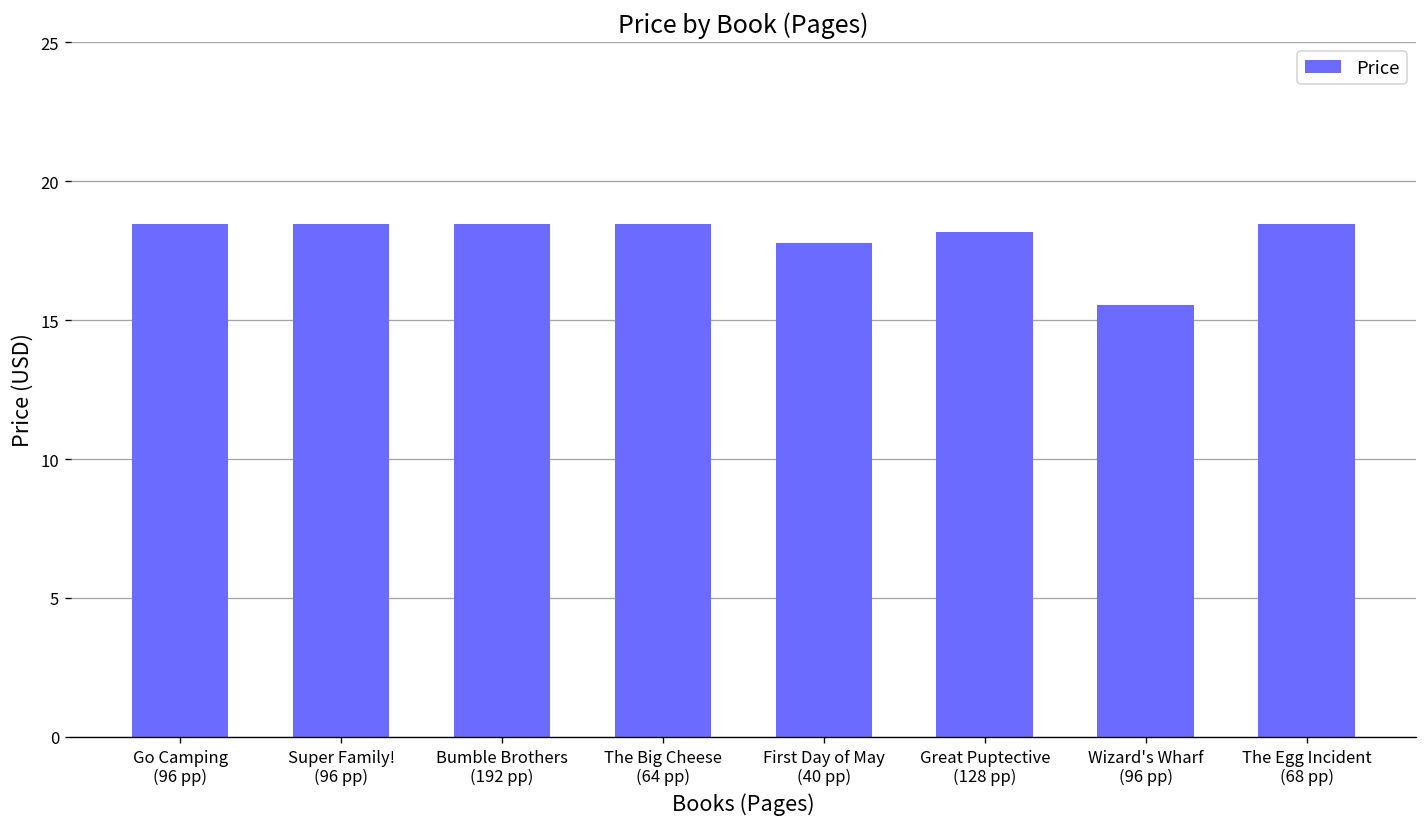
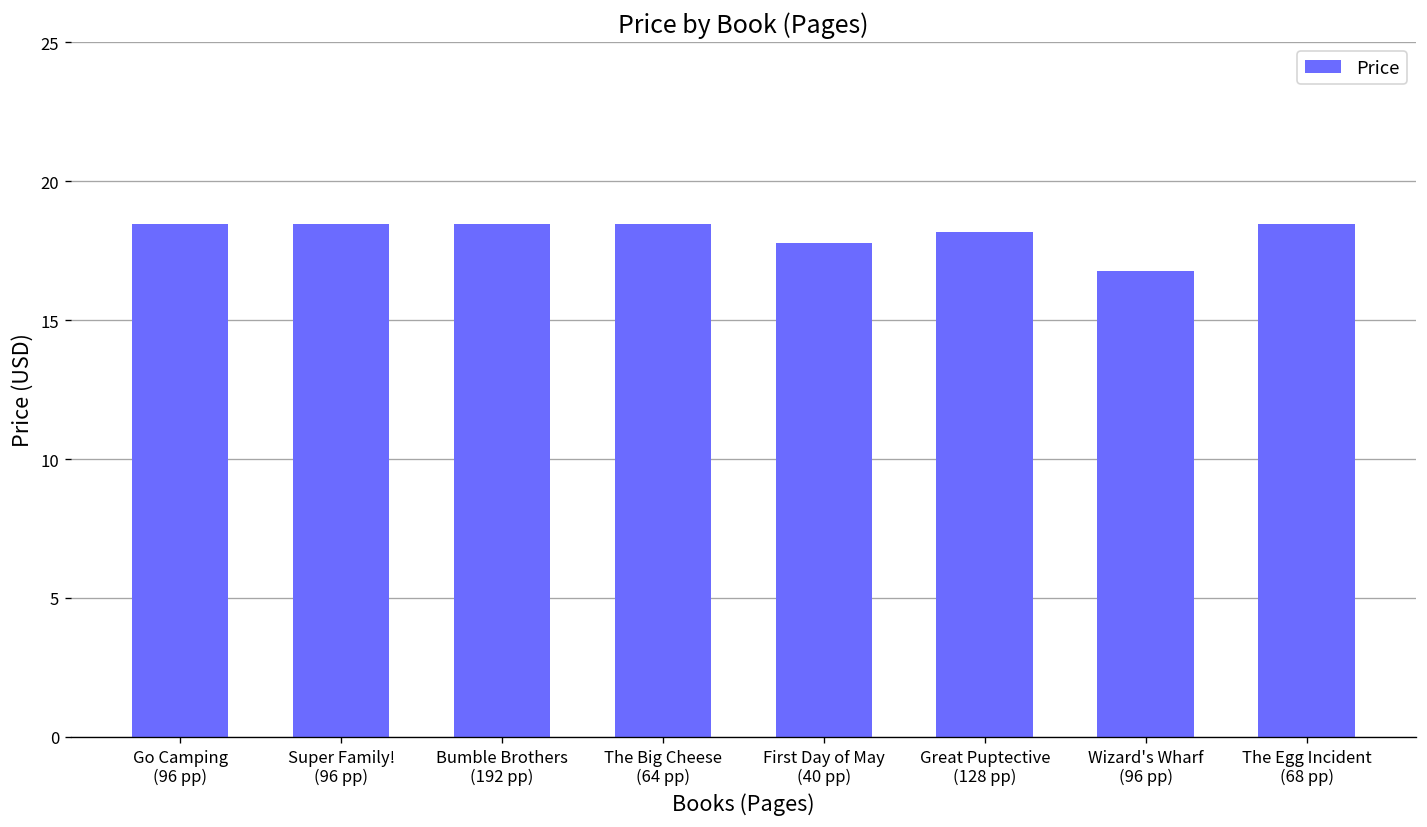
Wizard's Wharf (96 pp): 15.6 -> 16.8
